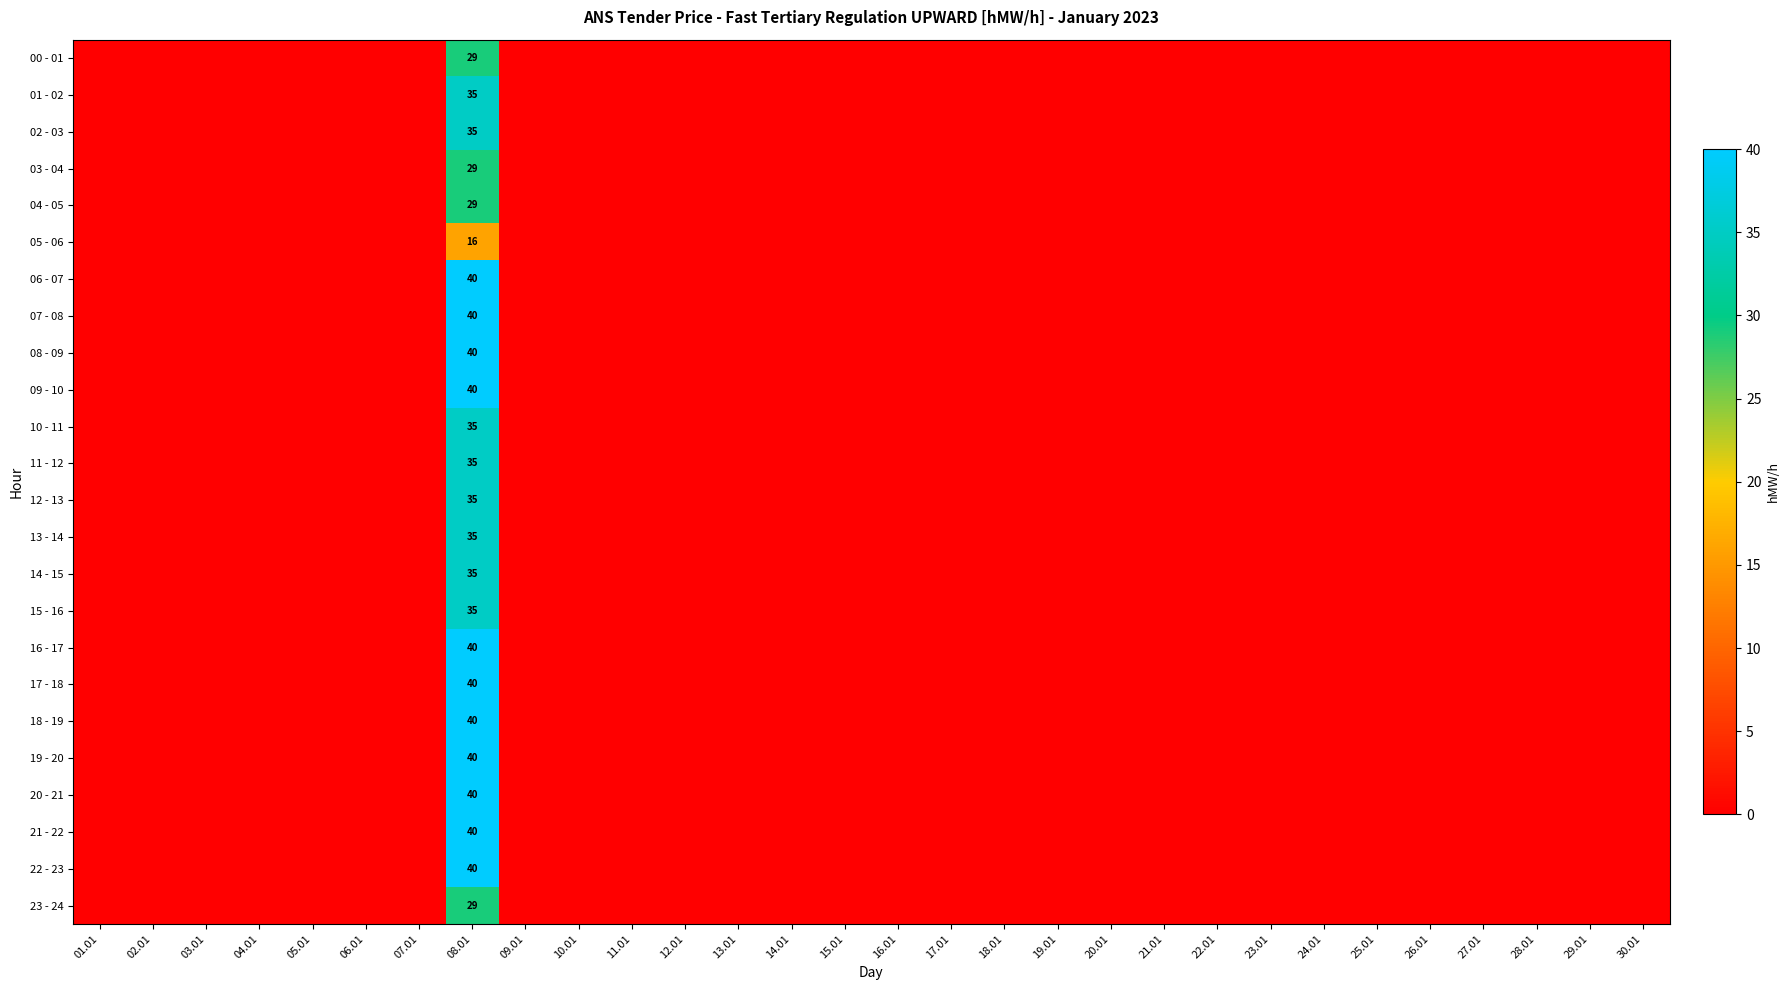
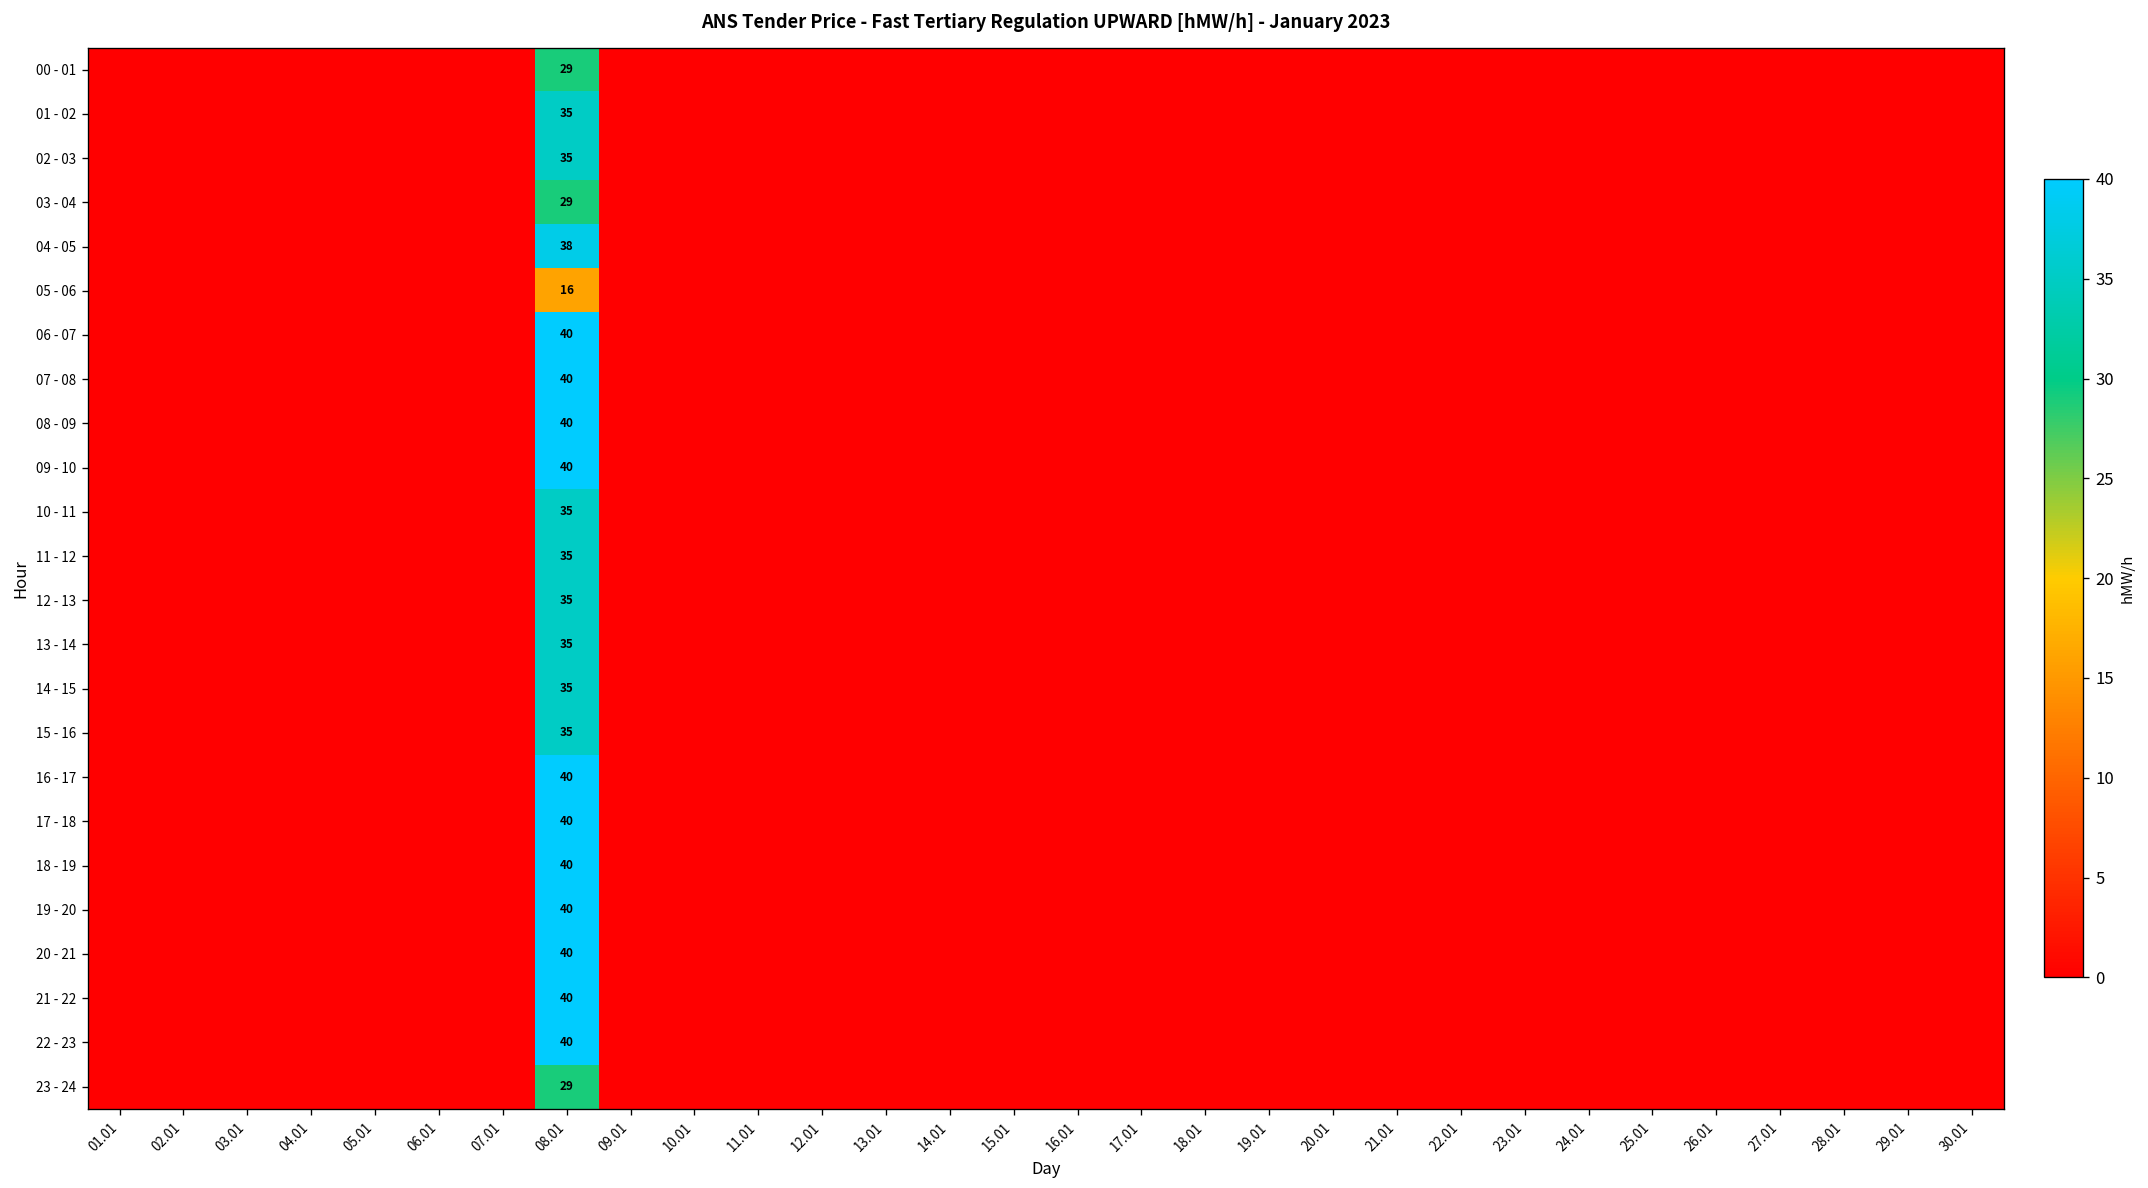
04 - 05, 08.01: 29 -> 38
